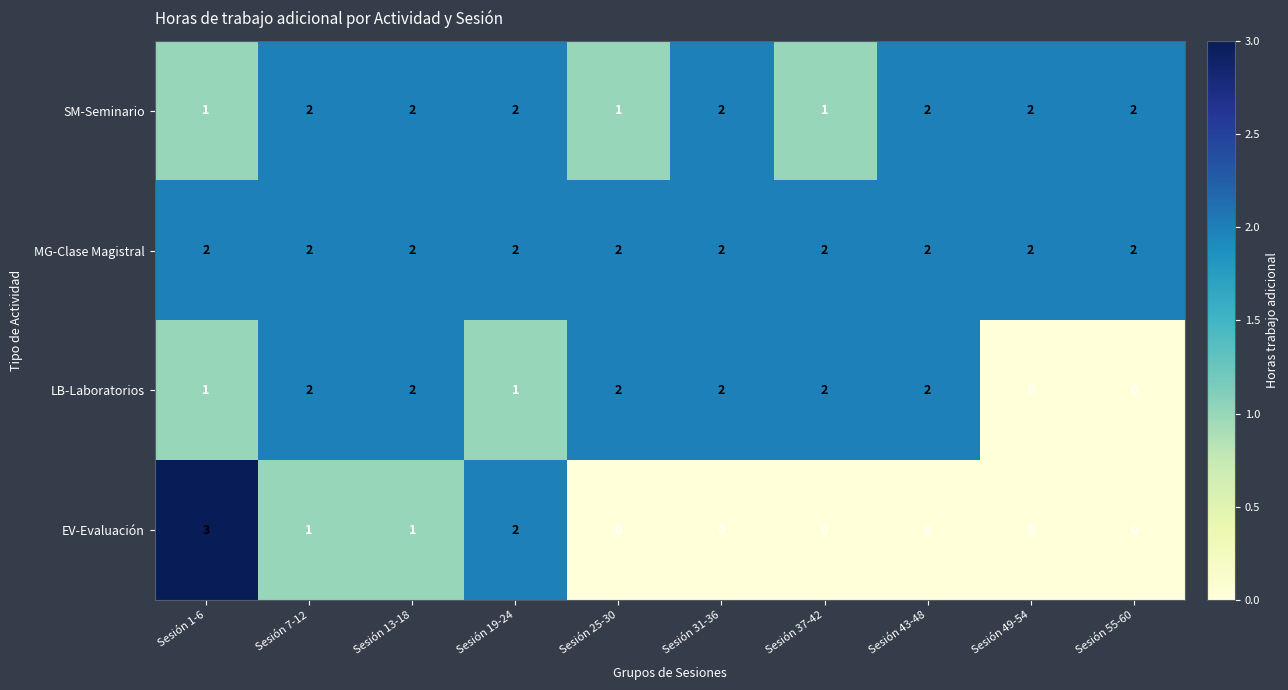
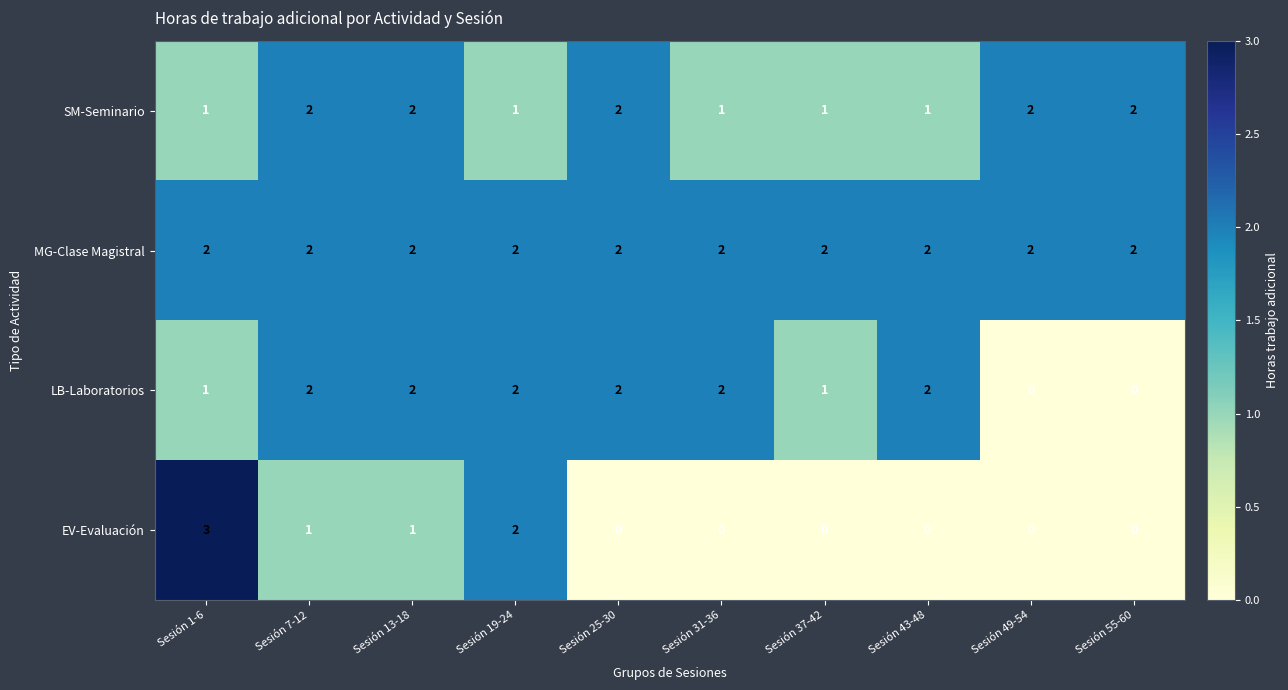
SM-Seminario, Sesión 19-24: 2 -> 1
SM-Seminario, Sesión 25-30: 1 -> 2
SM-Seminario, Sesión 31-36: 2 -> 1
SM-Seminario, Sesión 43-48: 2 -> 1
LB-Laboratorios, Sesión 19-24: 1 -> 2
LB-Laboratorios, Sesión 37-42: 2 -> 1
